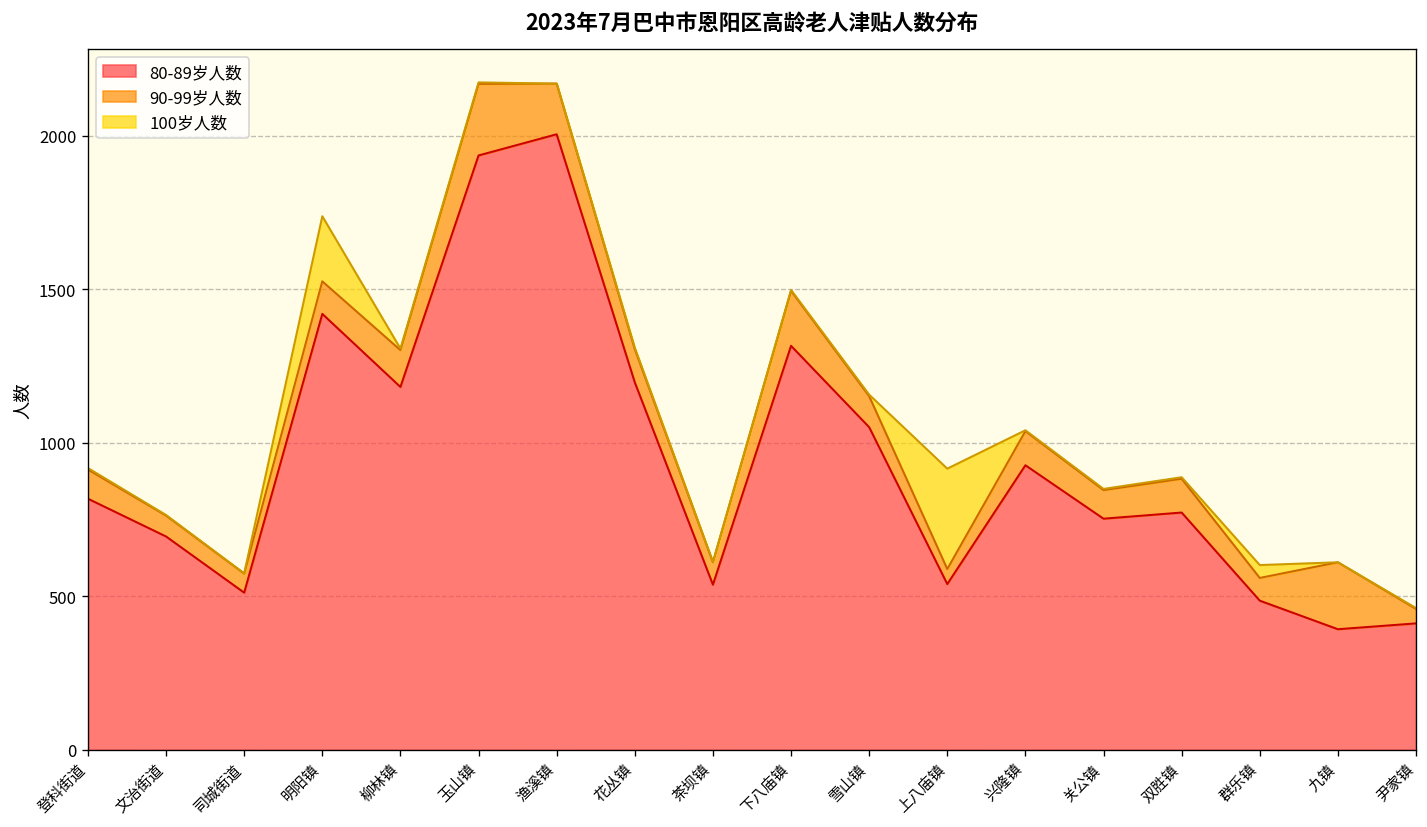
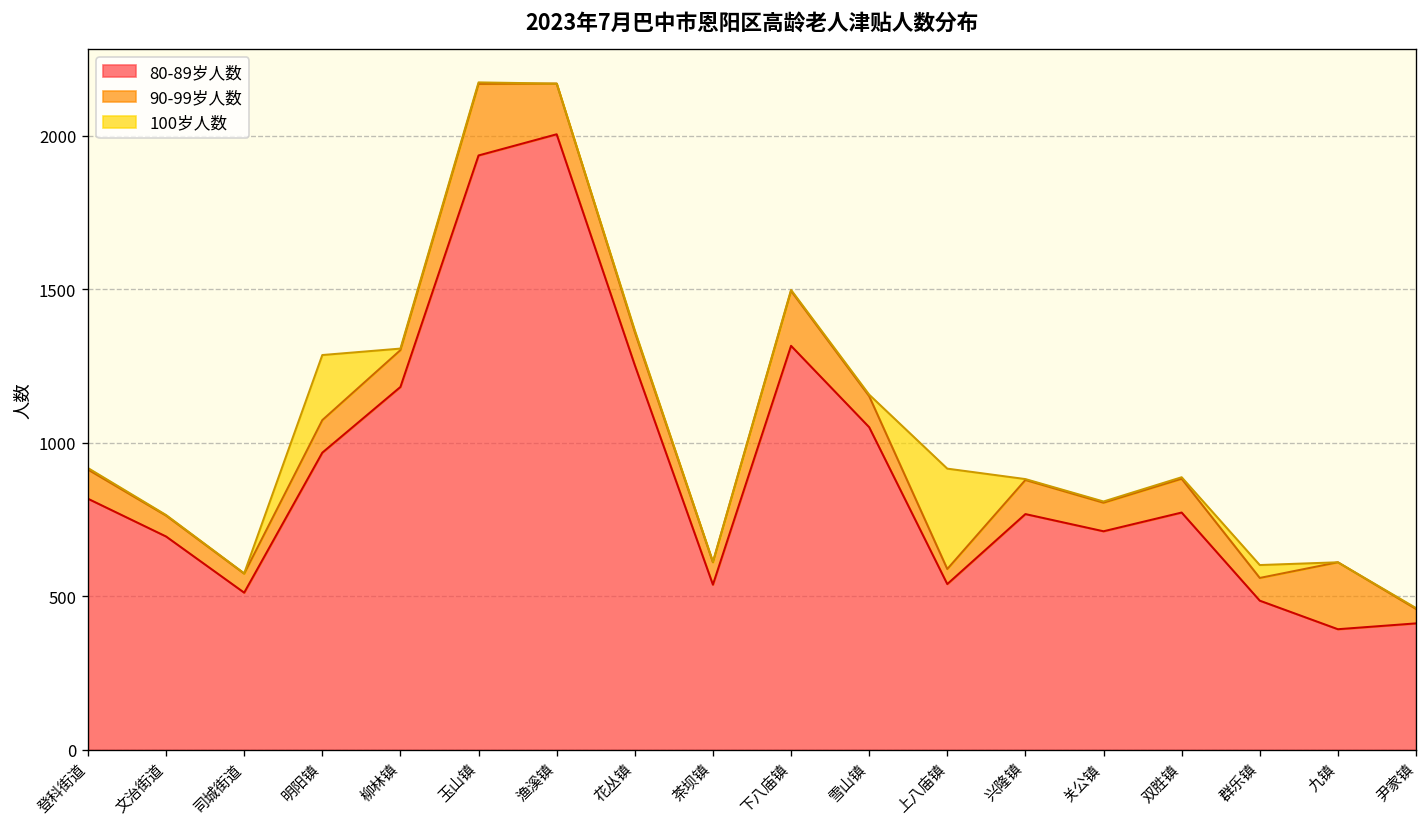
80-89岁人数, 明阳镇: 1420 -> 970
80-89岁人数, 花丛镇: 1200 -> 1250
80-89岁人数, 兴隆镇: 930 -> 770
80-89岁人数, 关公镇: 750 -> 710
